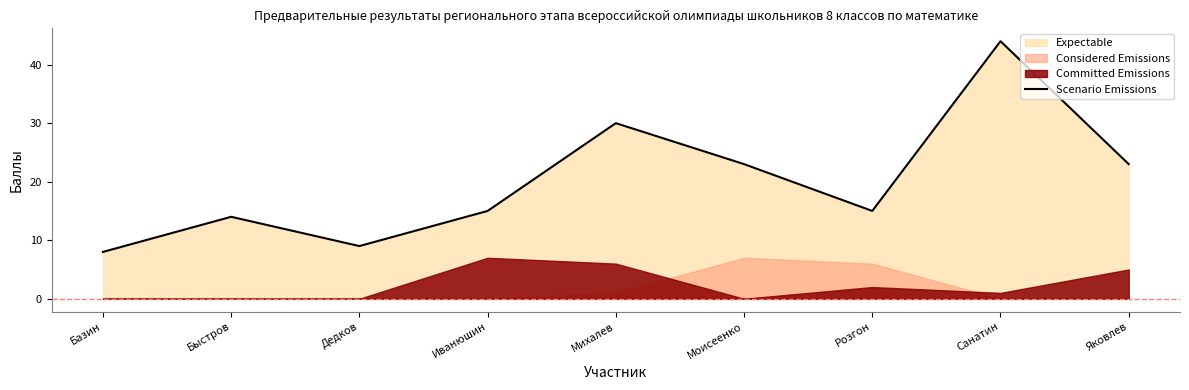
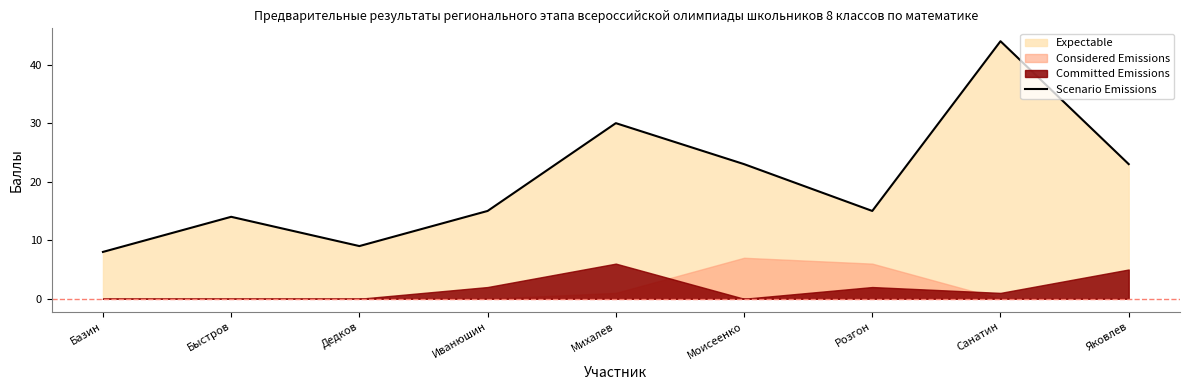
Committed Emissions, Иванюшин: 7 -> 2
